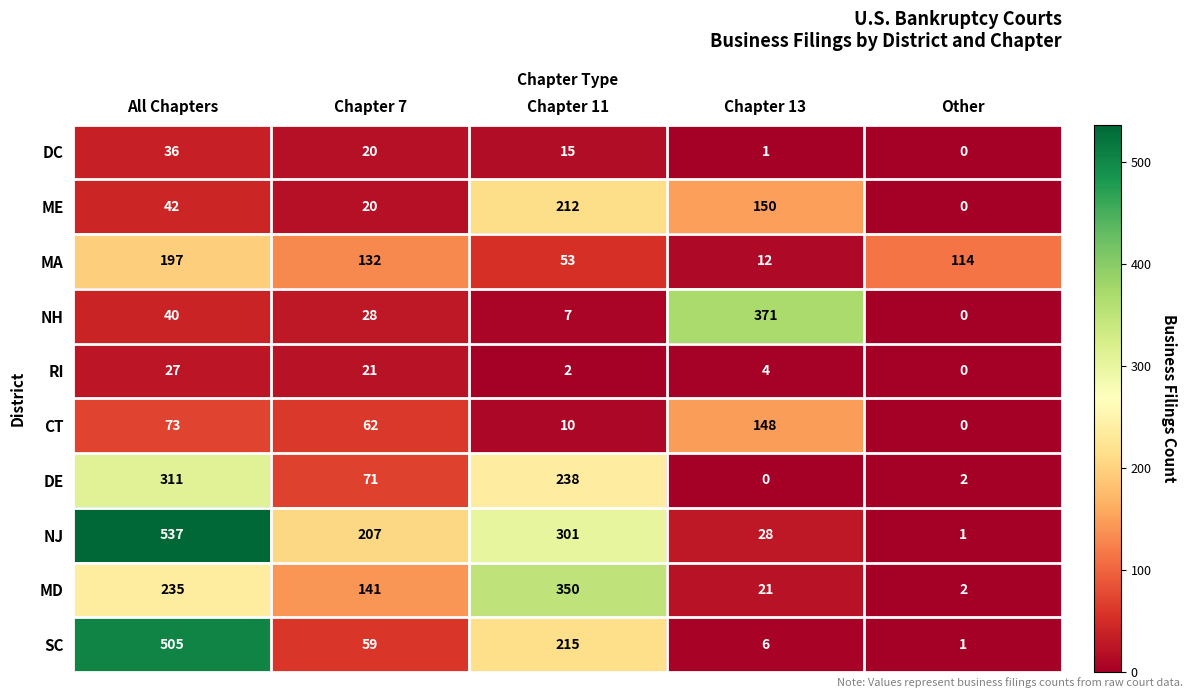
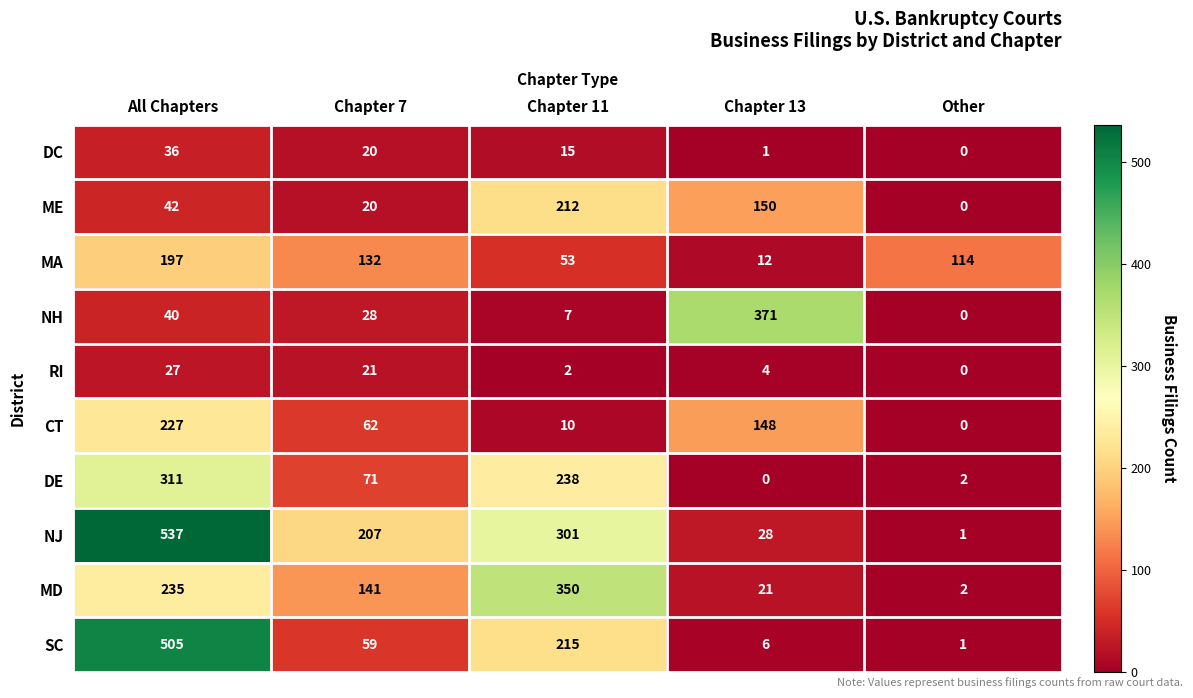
CT, All Chapters: 73 -> 227
